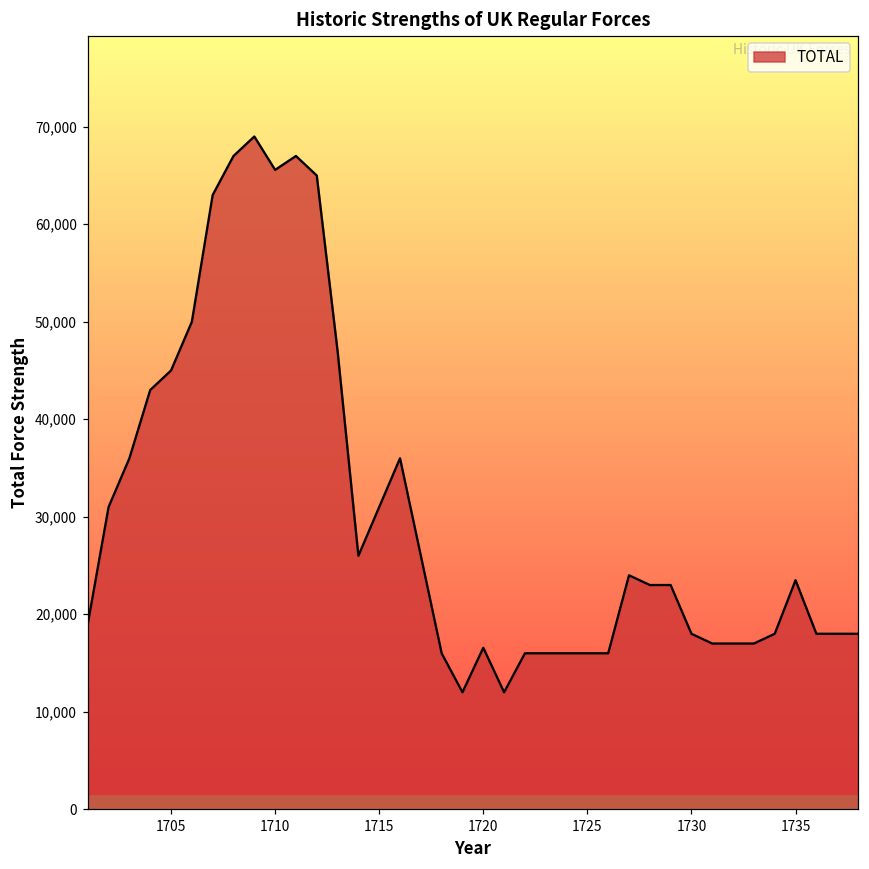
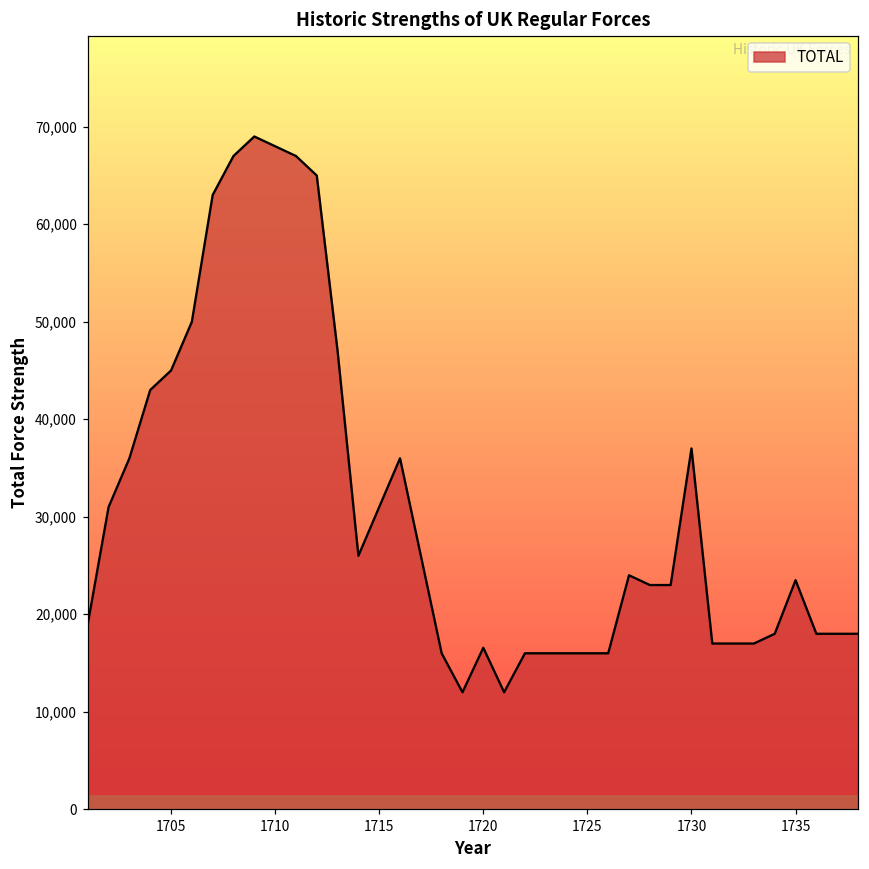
1710: 66,000 -> 68,000
1730: 18,000 -> 37,000
